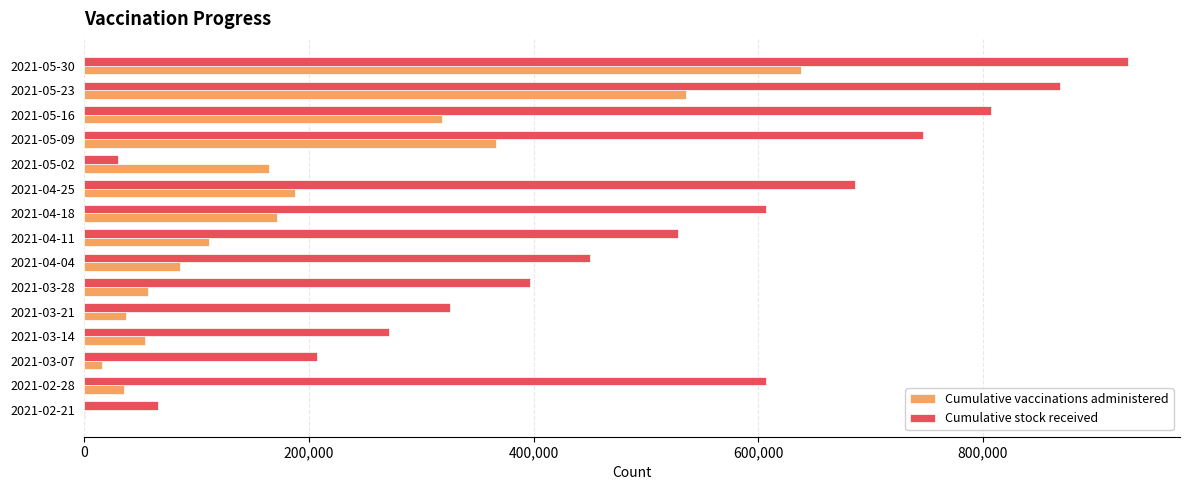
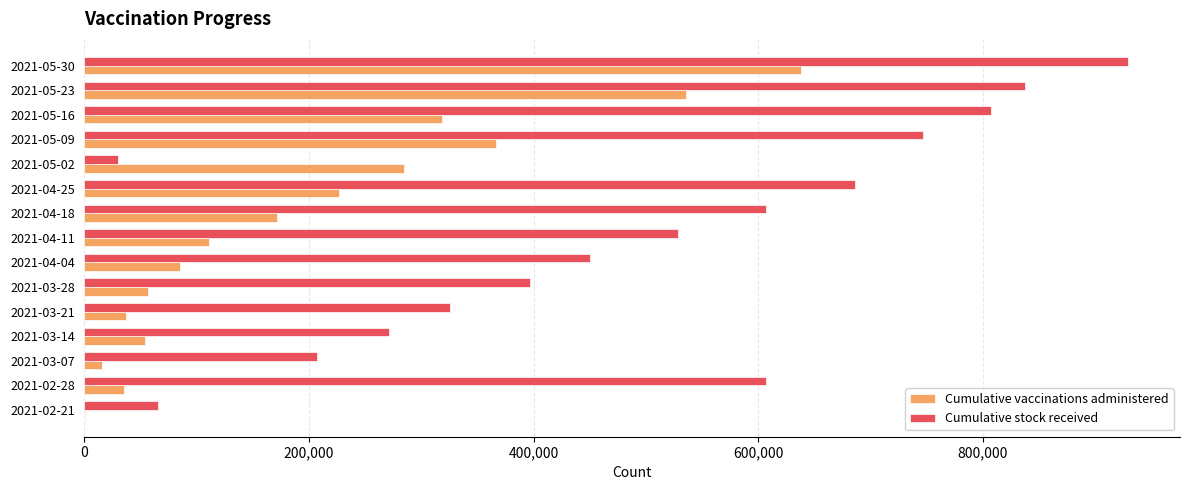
Cumulative stock received, 2021-05-23: 868,000 -> 837,000
Cumulative vaccinations administered, 2021-05-02: 164,000 -> 285,000
Cumulative vaccinations administered, 2021-04-25: 187,000 -> 227,000
